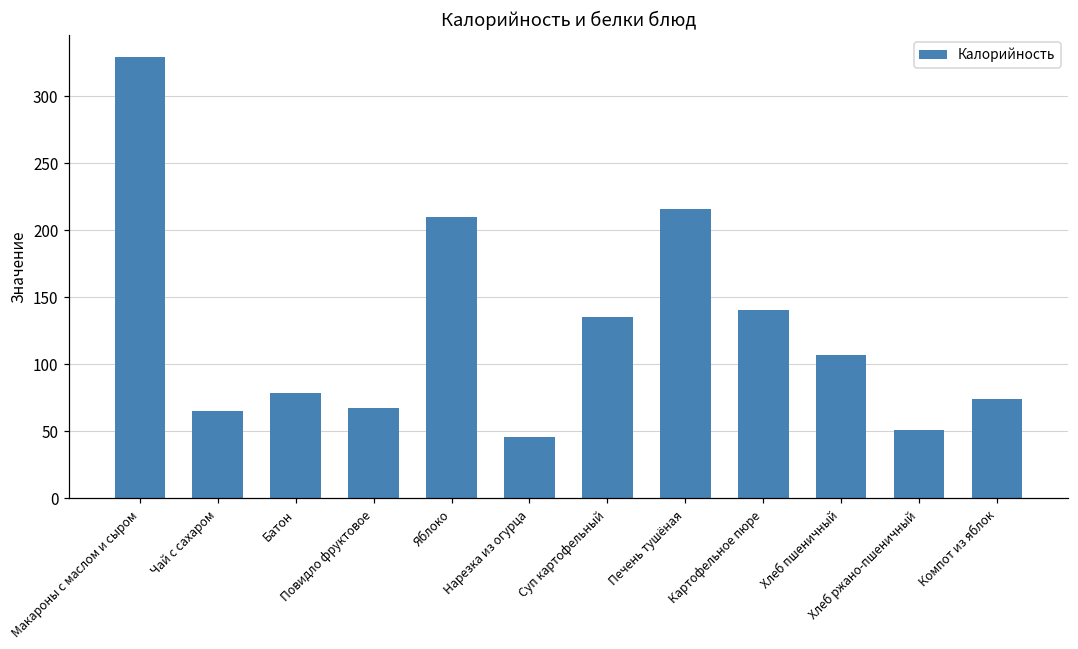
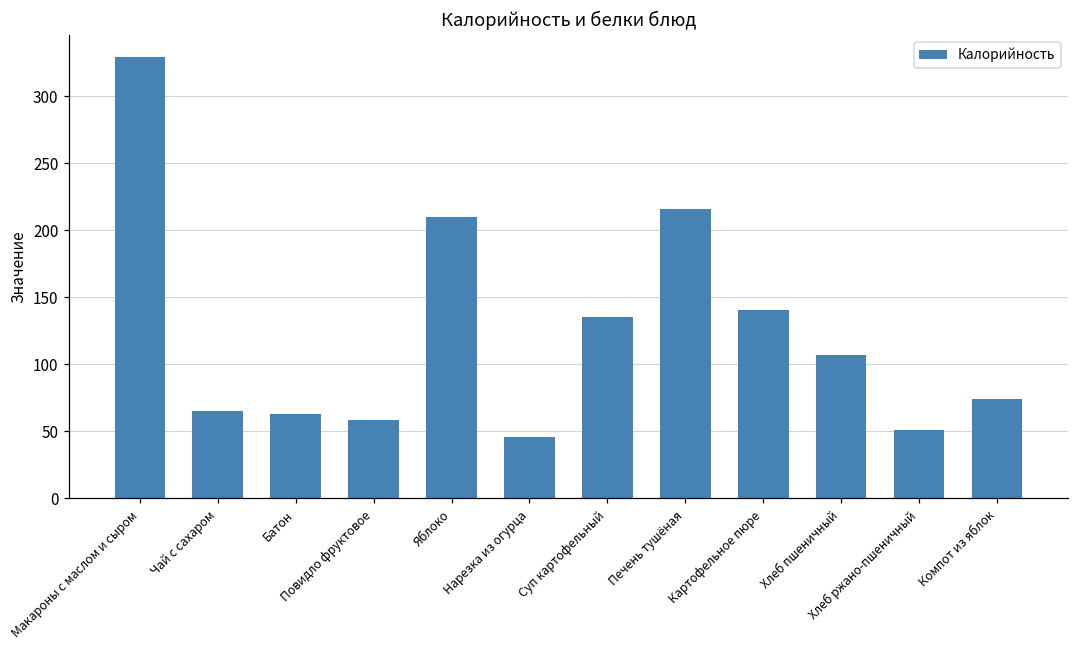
Батон: 79 -> 63
Повидло фруктовое: 67 -> 59
